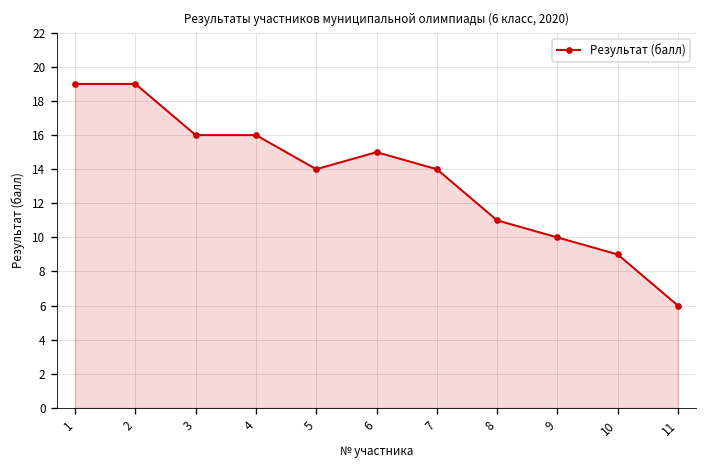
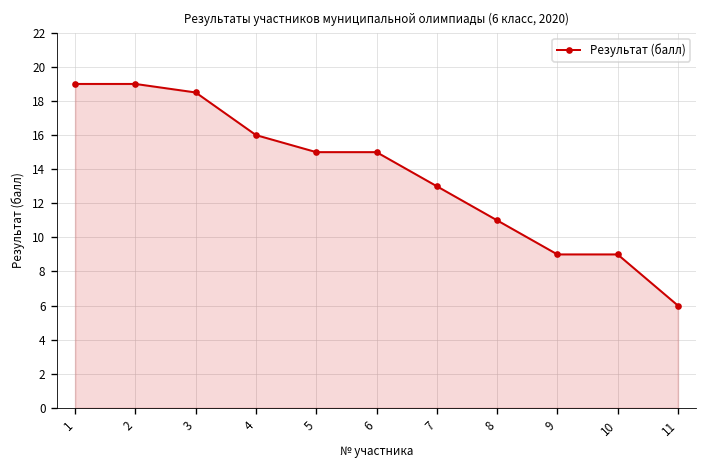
3: 16.0 -> 18.5
5: 14 -> 15
7: 14 -> 13
9: 10 -> 9
